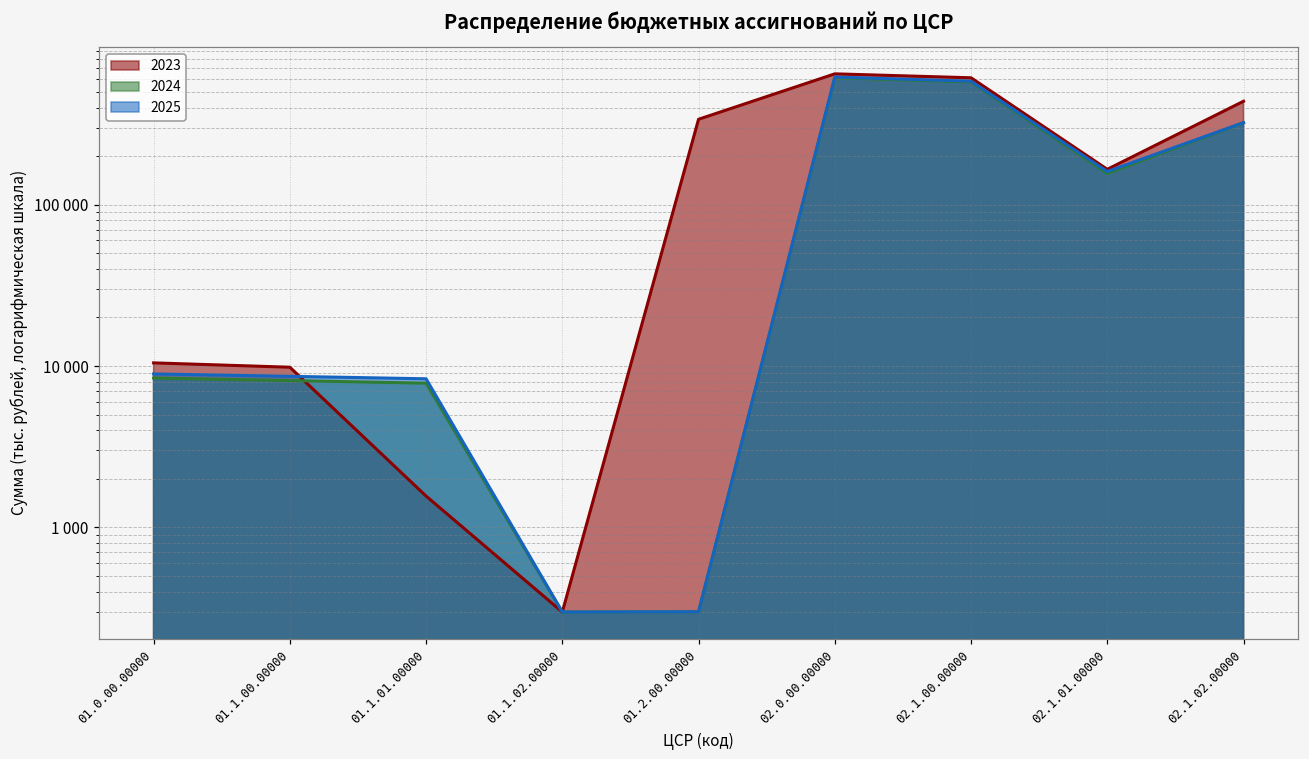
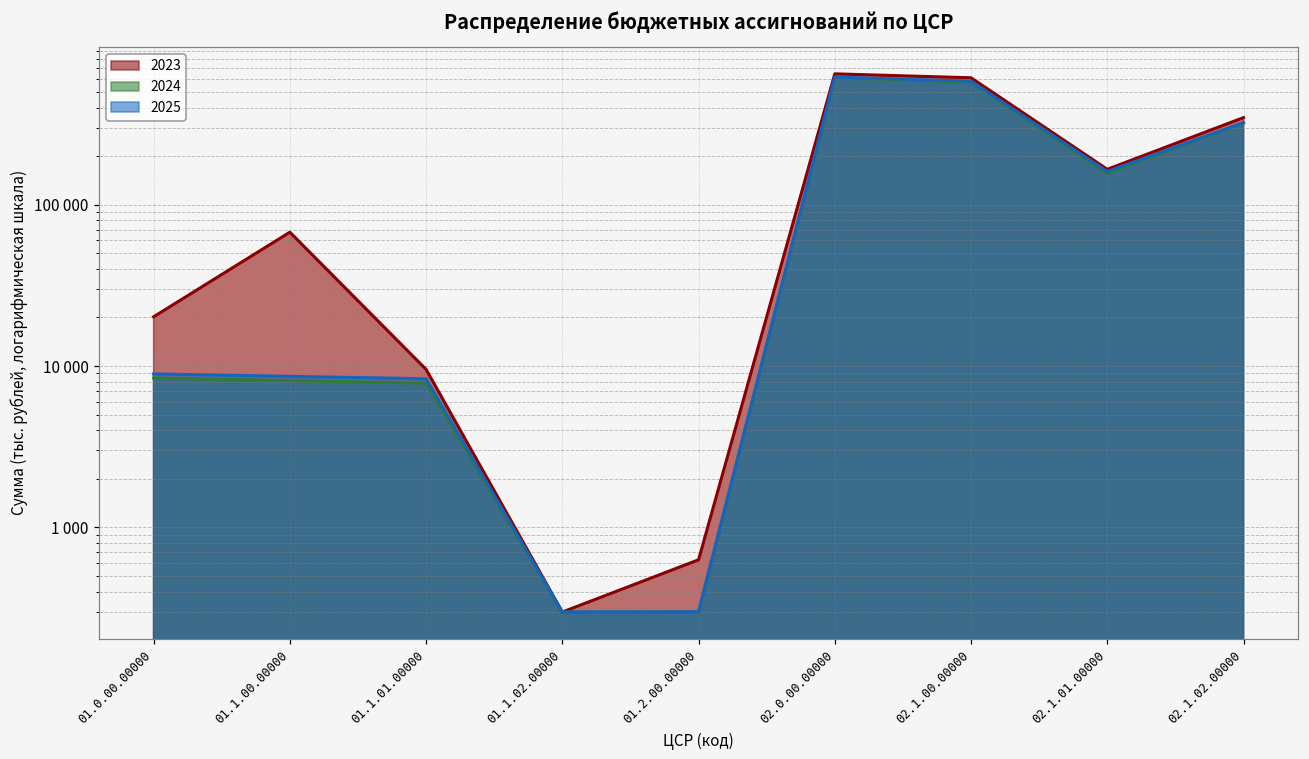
2023, 01.0.00.00000: 10000 -> 20000
2023, 01.1.00.00000: 10000 -> 70000
2023, 01.1.01.00000: 1600 -> 10000
2023, 01.2.00.00000: 340000 -> 630
2023, 02.1.02.00000: 440000 -> 350000
